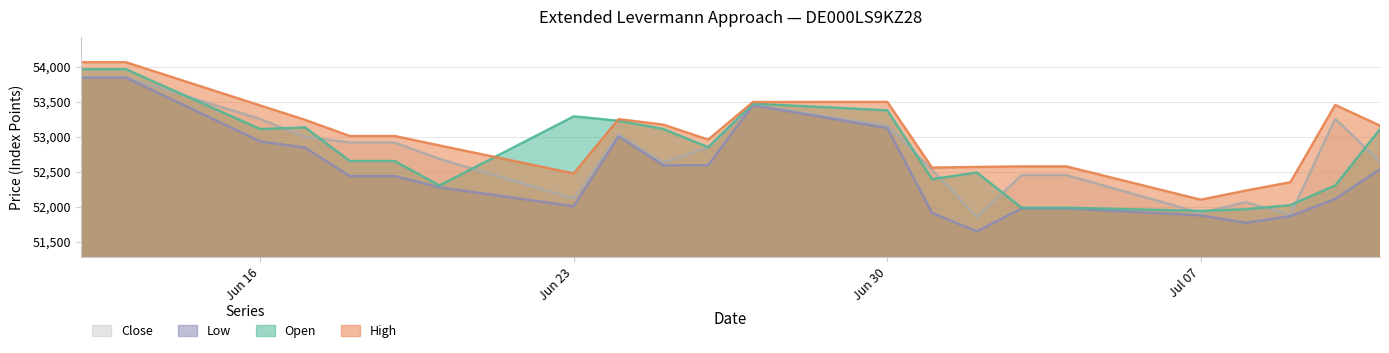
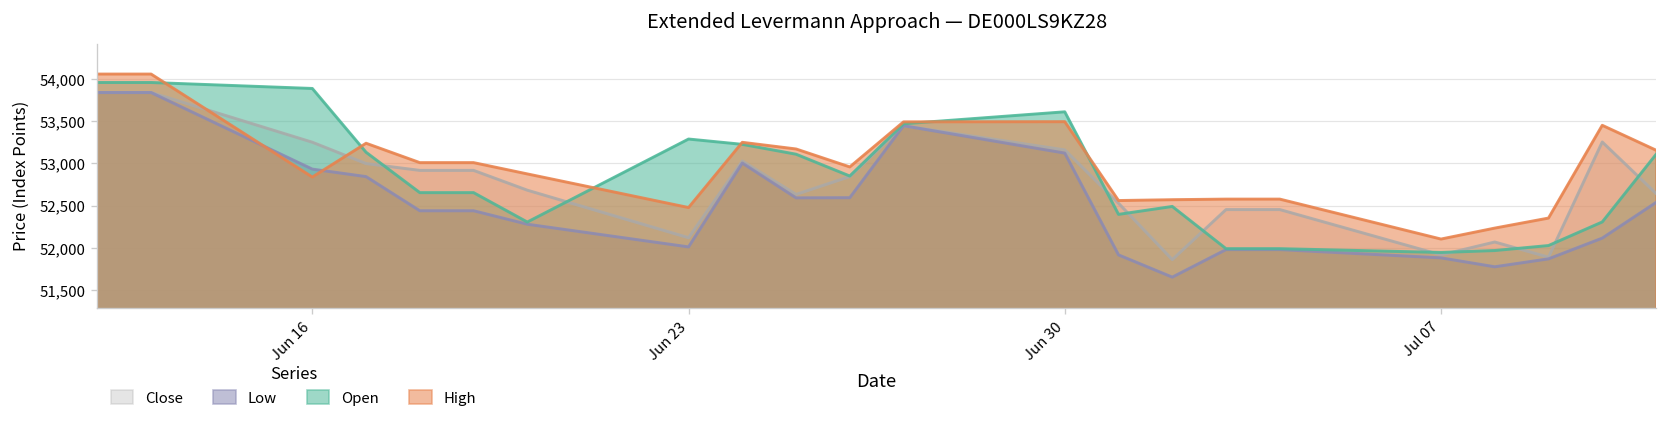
Open, Jun 16: 53,100 -> 53,900
High, Jun 16: 53,400 -> 52,800
Open, Jun 30: 53,400 -> 53,600
